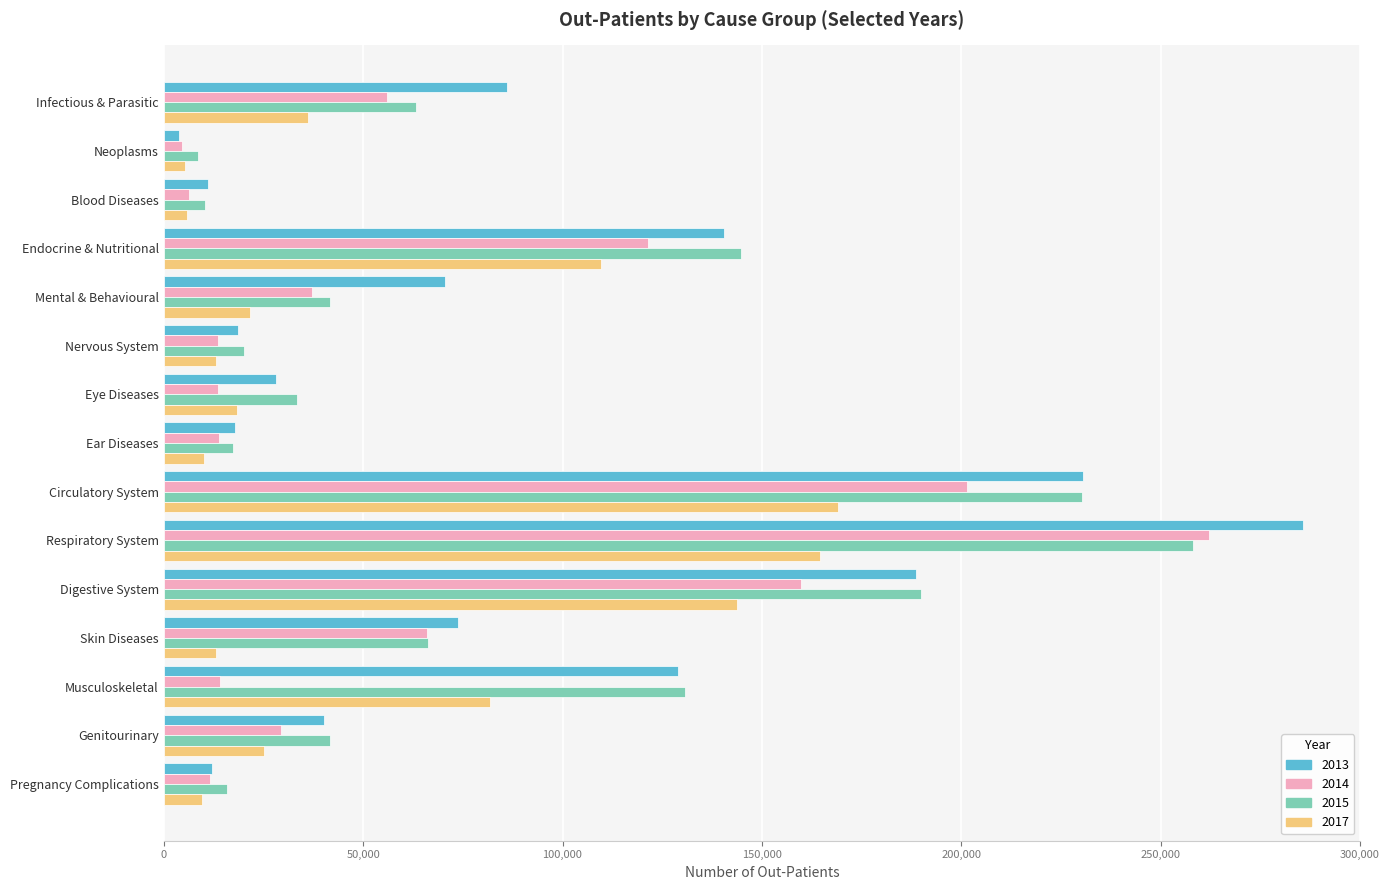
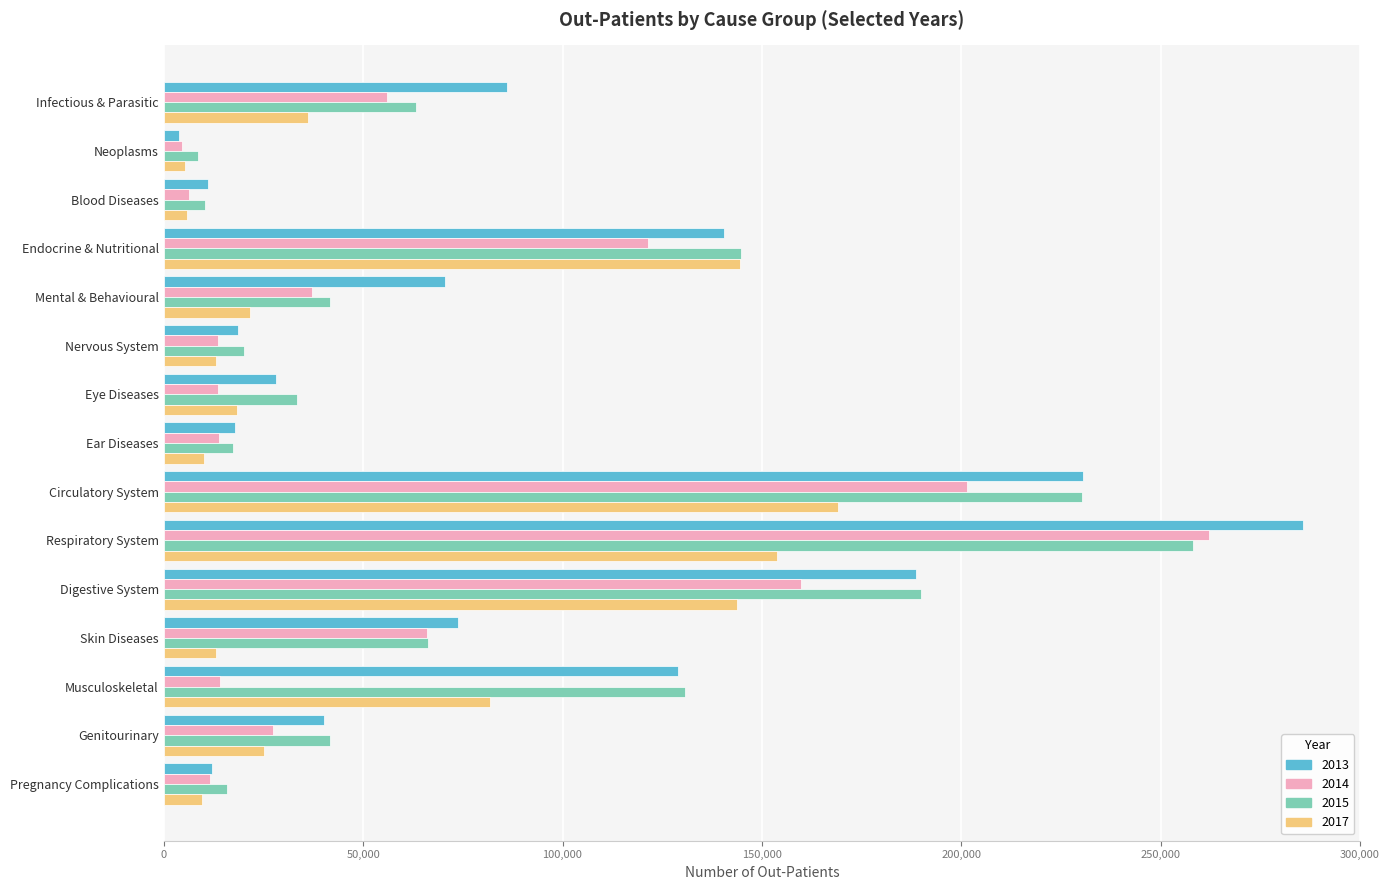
2017, Endocrine & Nutritional: 110,000 -> 144,000
2017, Respiratory System: 165,000 -> 154,000
2014, Genitourinary: 30,000 -> 27,000
